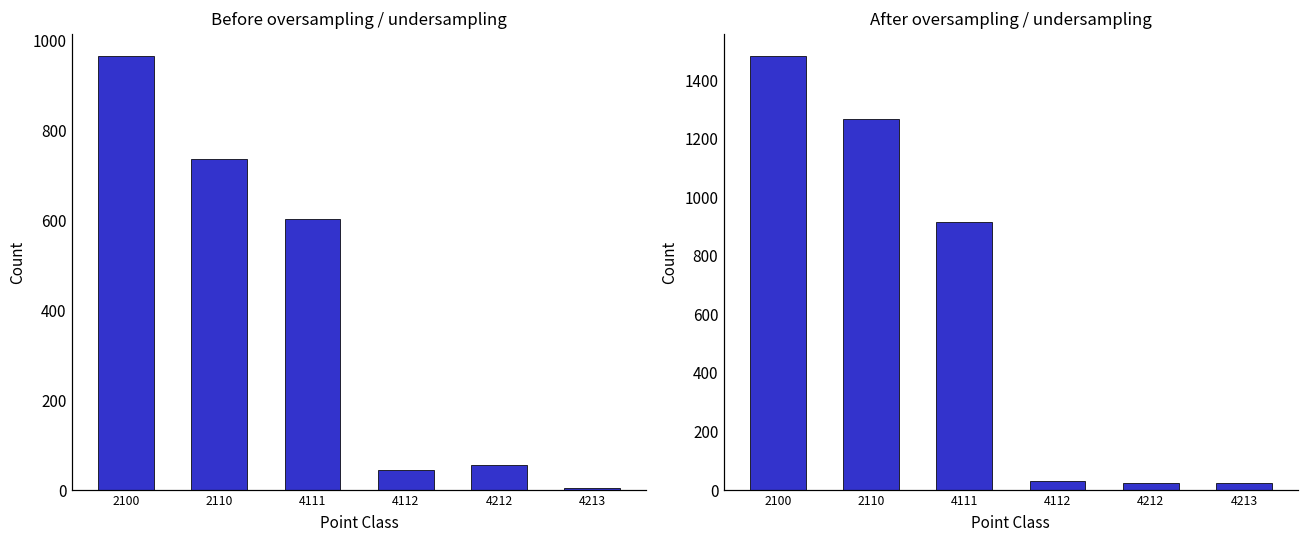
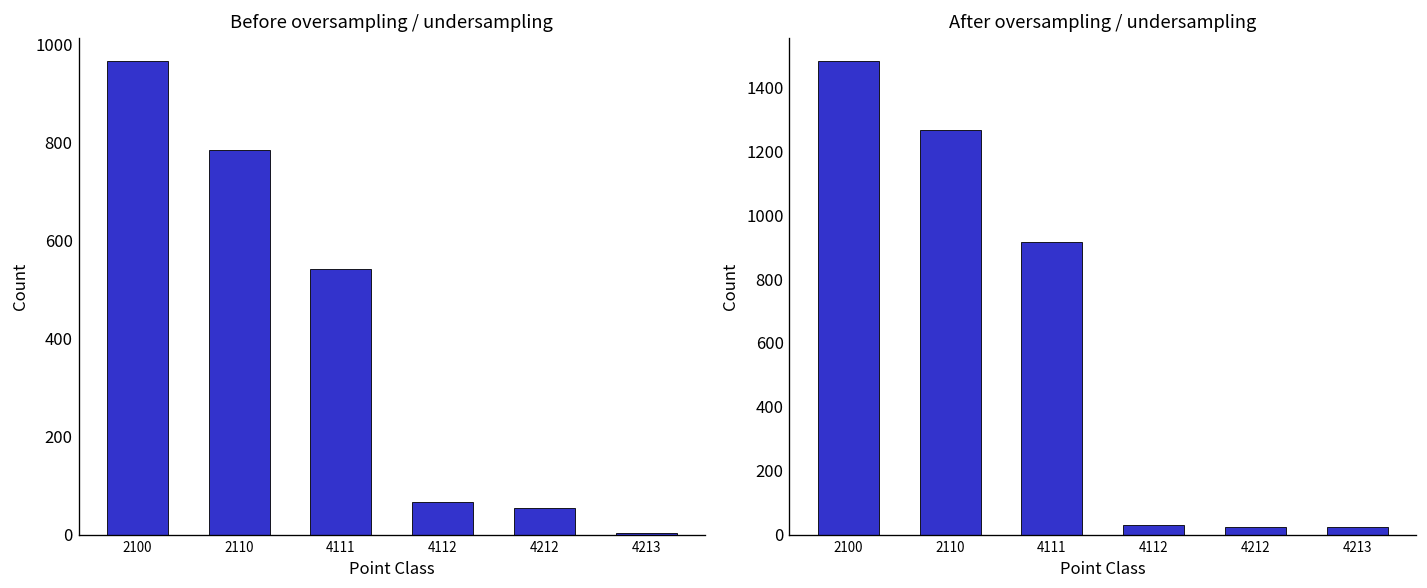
Before oversampling / undersampling, 2110: 740 -> 780
Before oversampling / undersampling, 4111: 600 -> 540
Before oversampling / undersampling, 4112: 40 -> 70
